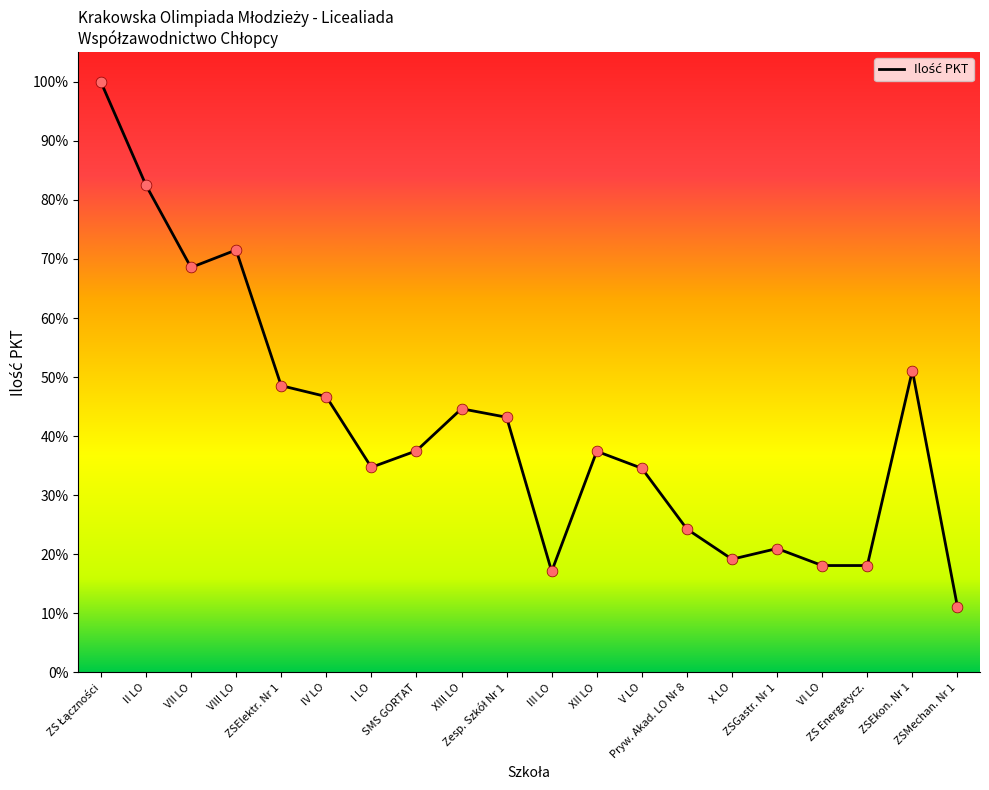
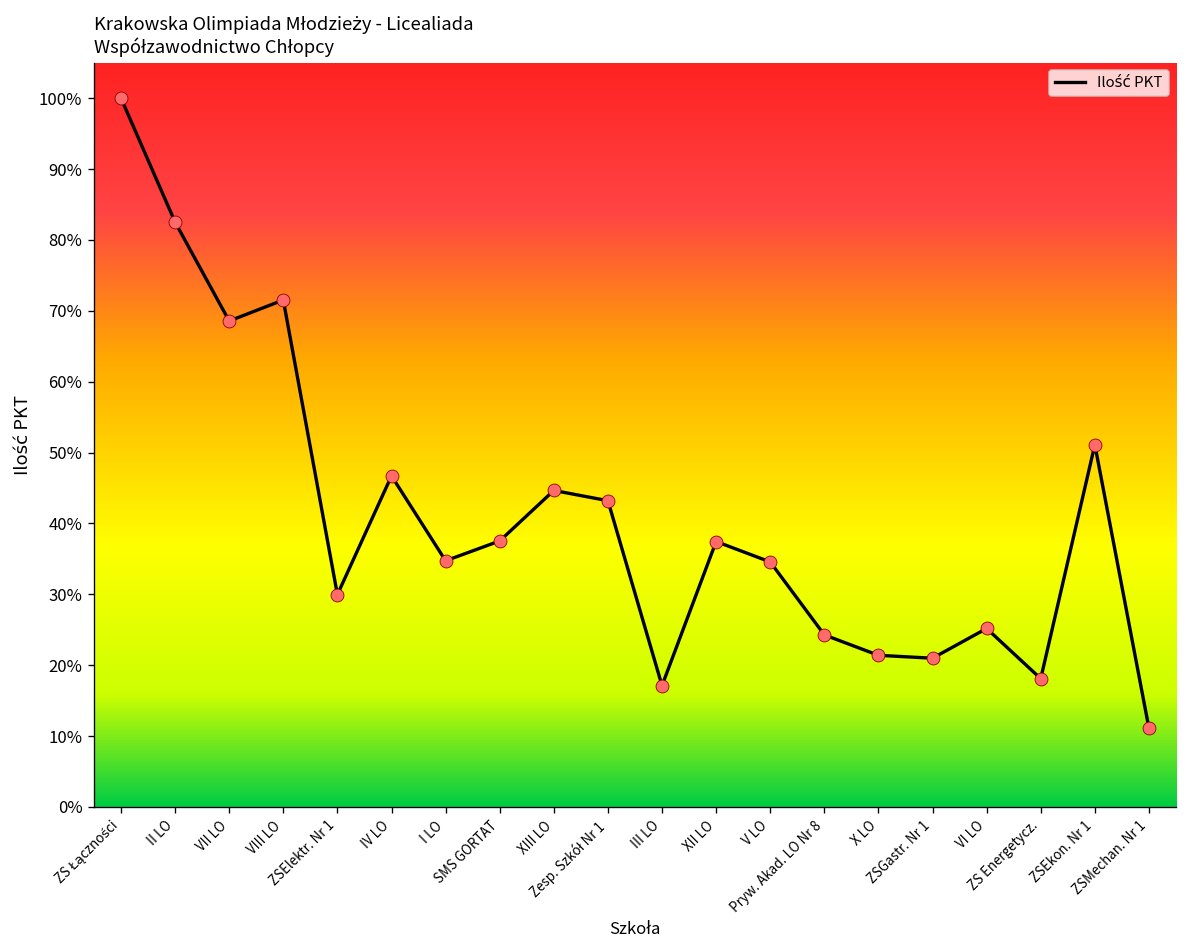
ZSElektr. Nr 1: 49% -> 30%
X LO: 19% -> 21%
VI LO: 18% -> 25%
